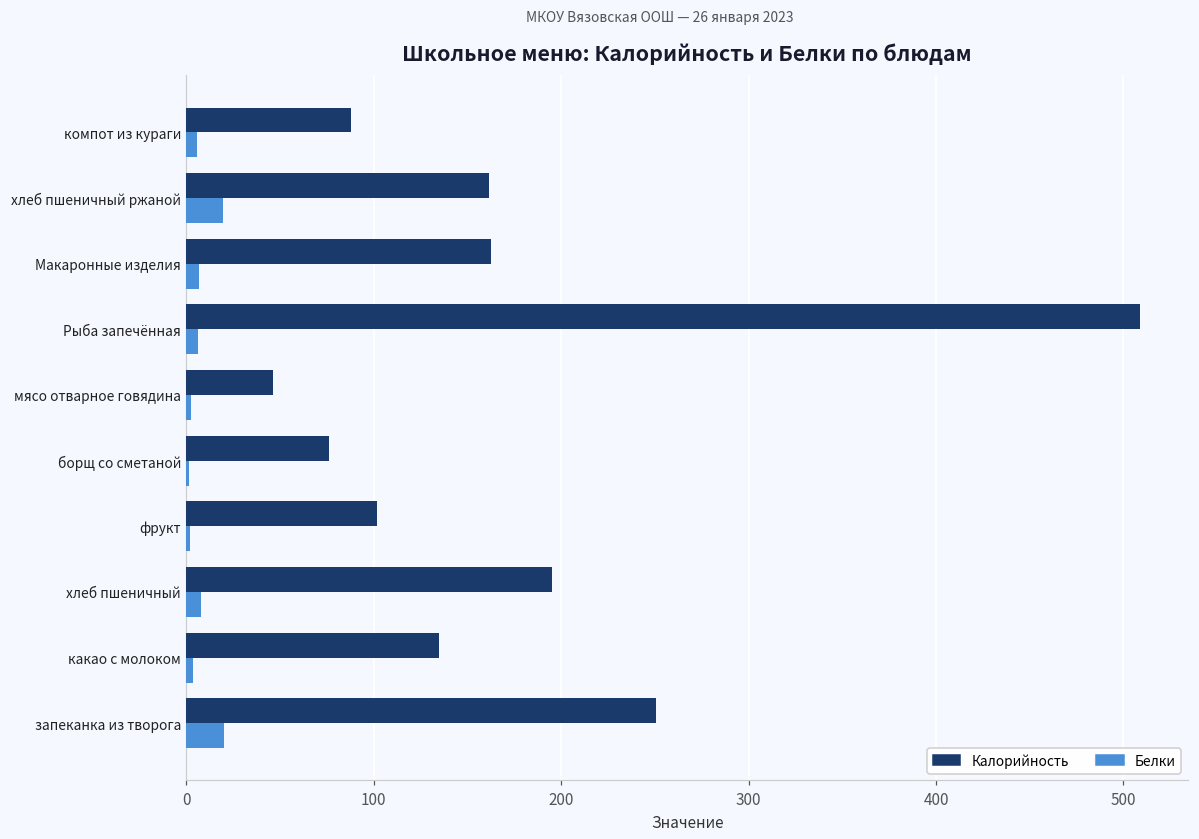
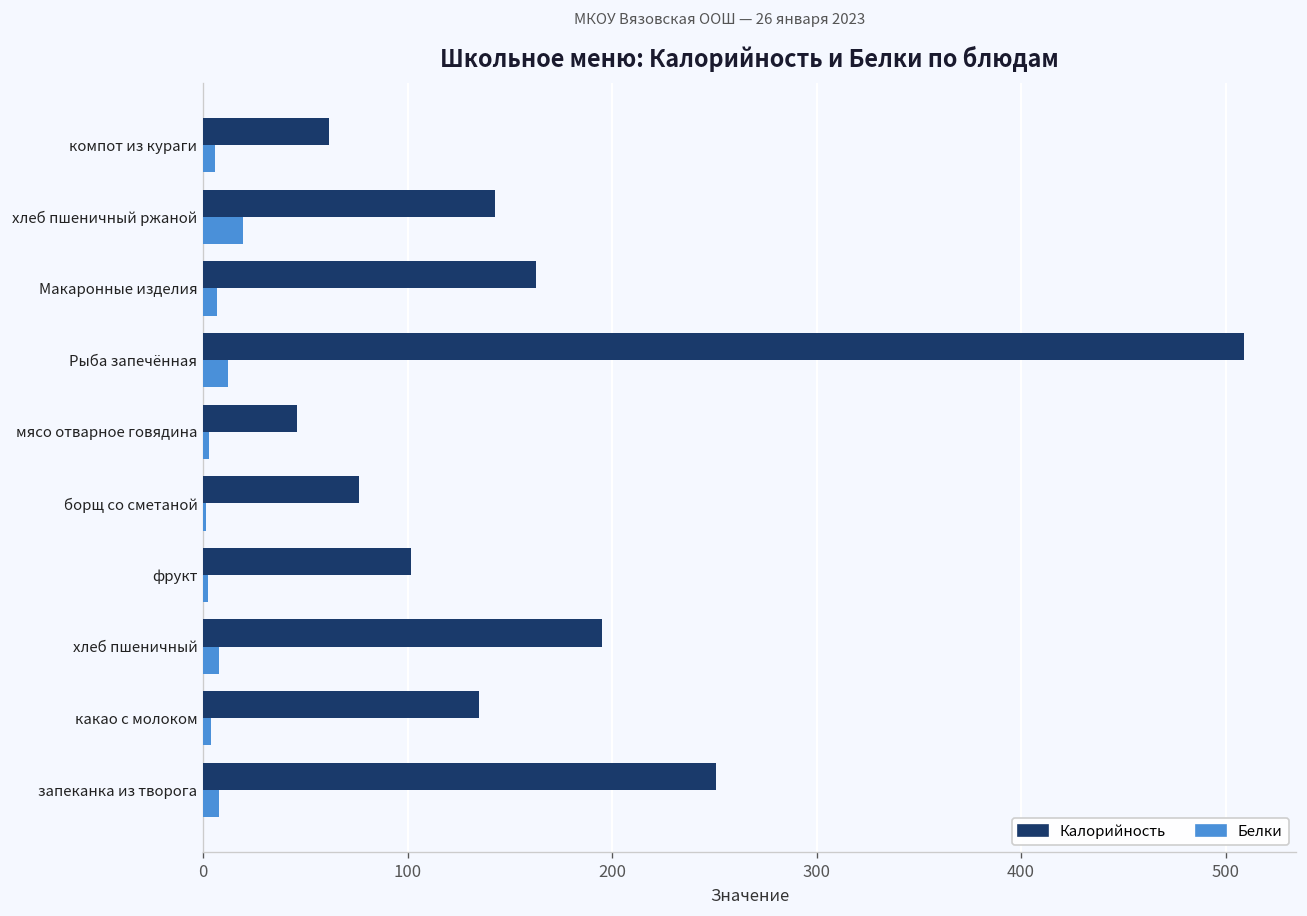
Калорийность, компот из кураги: 88 -> 61
Калорийность, хлеб пшеничный ржаной: 162 -> 143
Белки, Рыба запечённая: 6 -> 12
Белки, запеканка из творога: 20 -> 8
